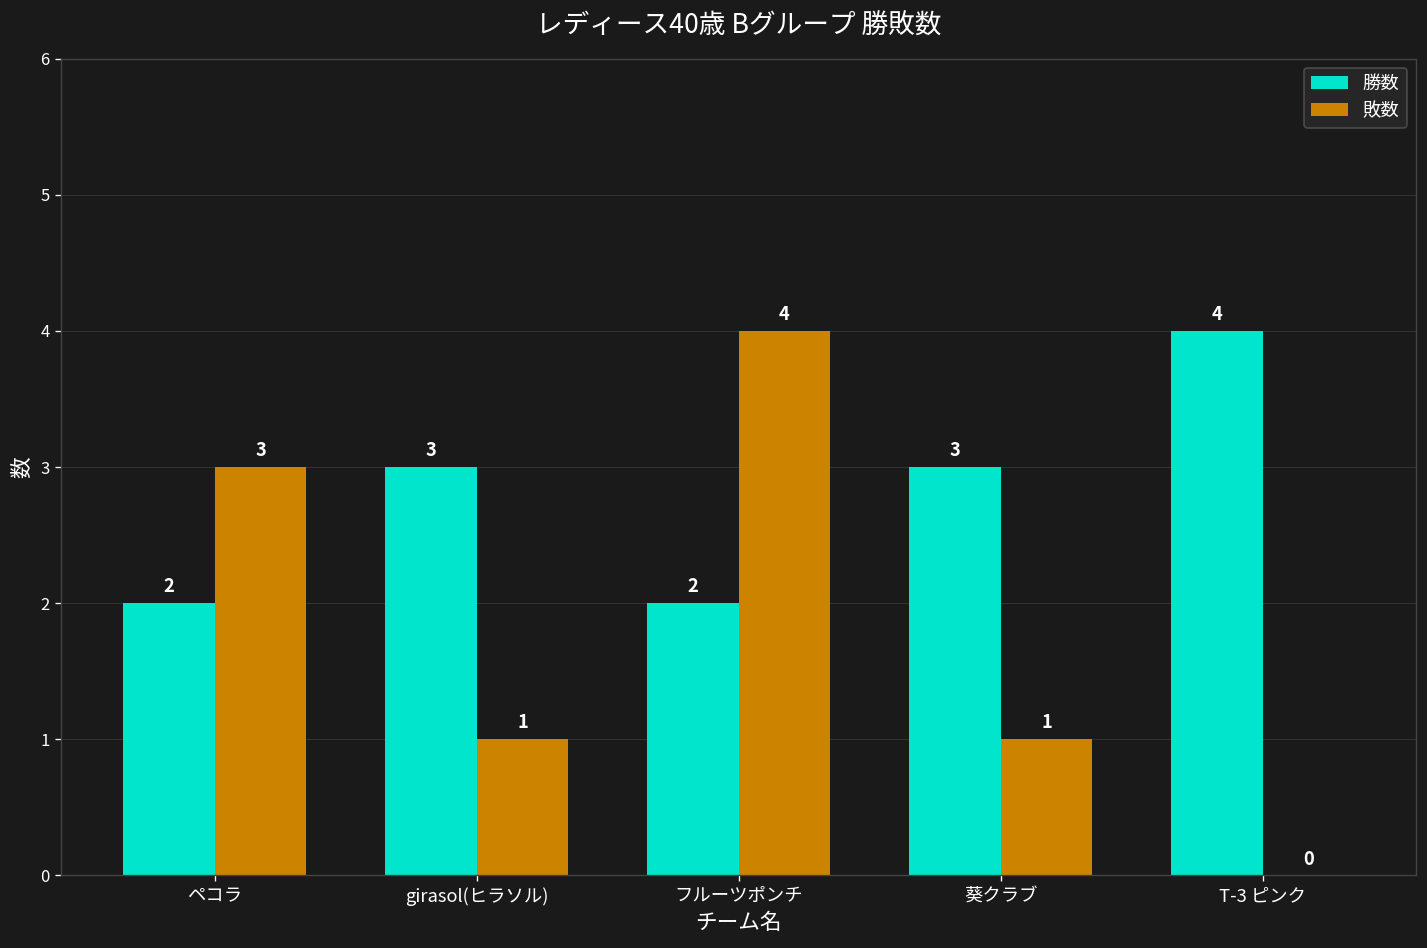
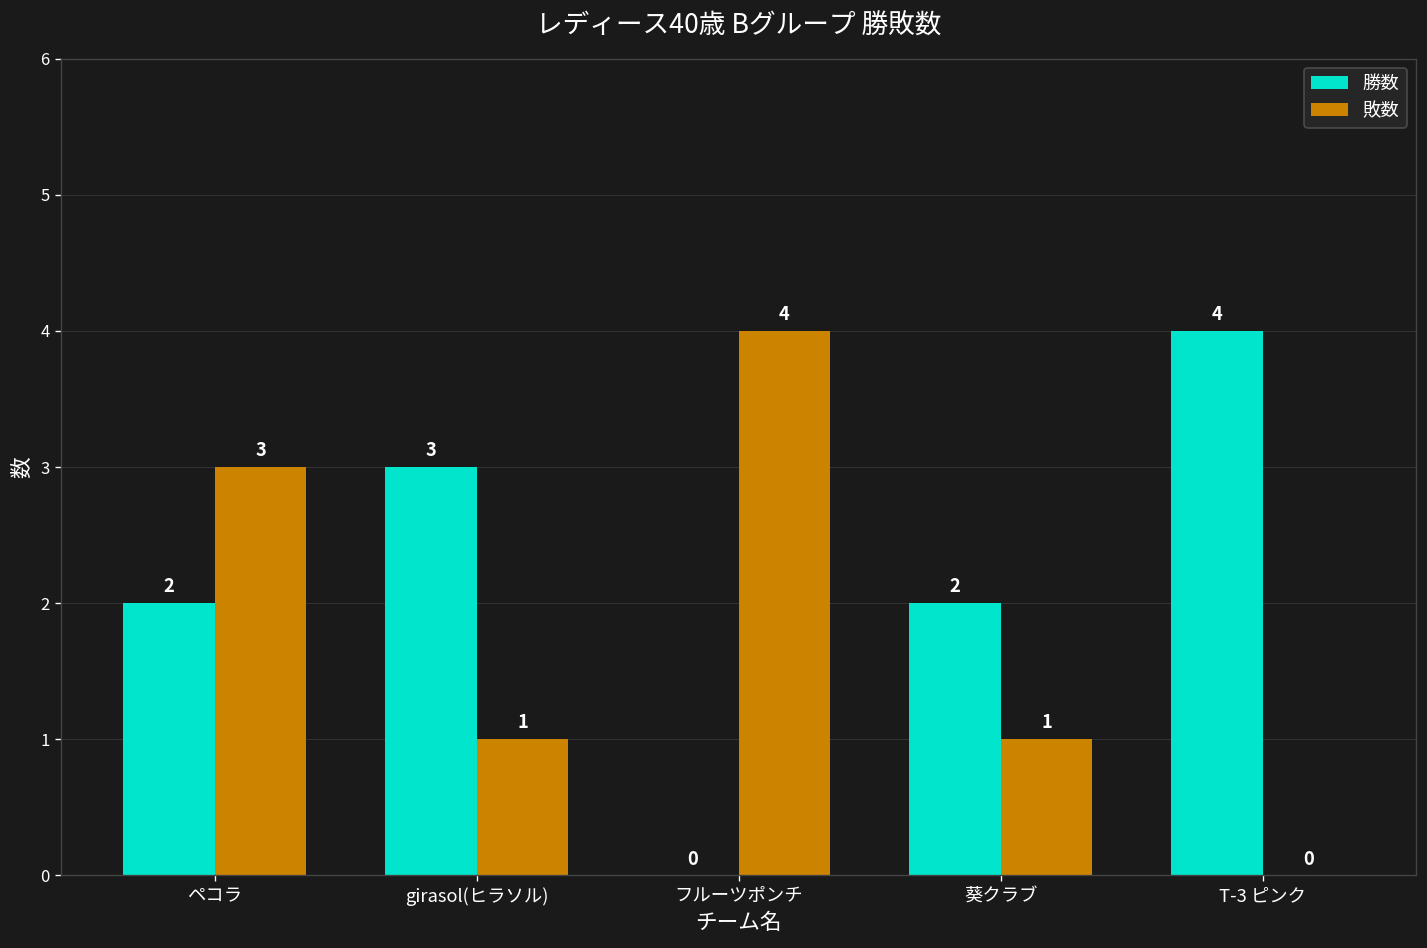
勝数, フルーツポンチ: 2 -> 0
勝数, 葵クラブ: 3 -> 2
